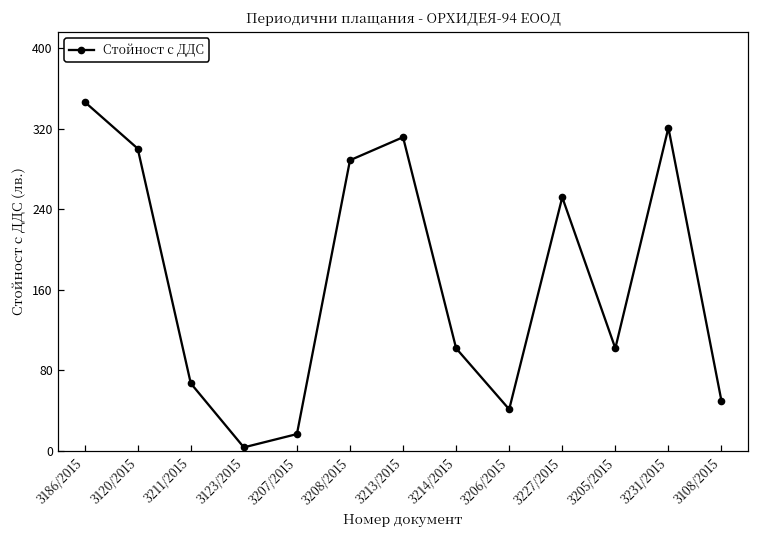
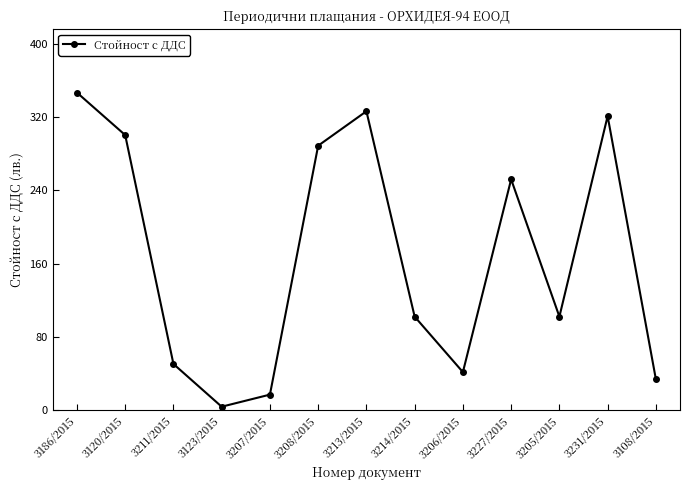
3211/2015: 70 -> 50
3213/2015: 310 -> 330
3108/2015: 50 -> 30
